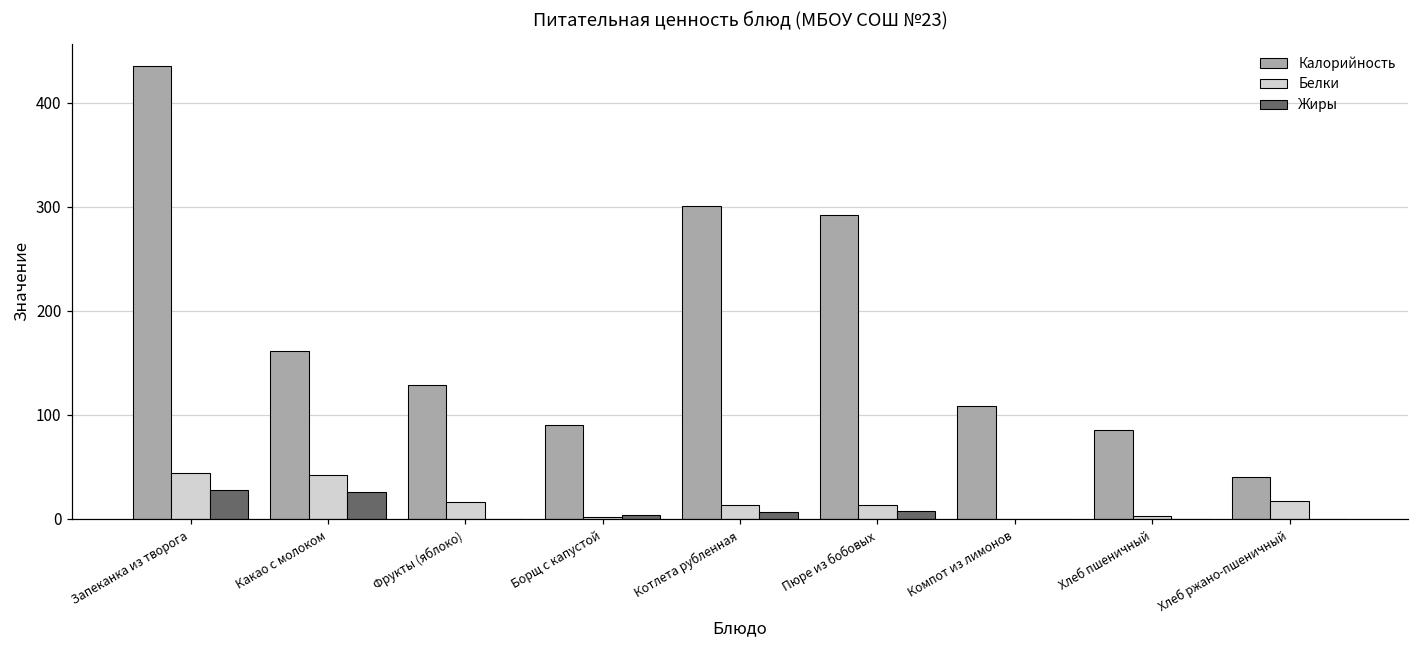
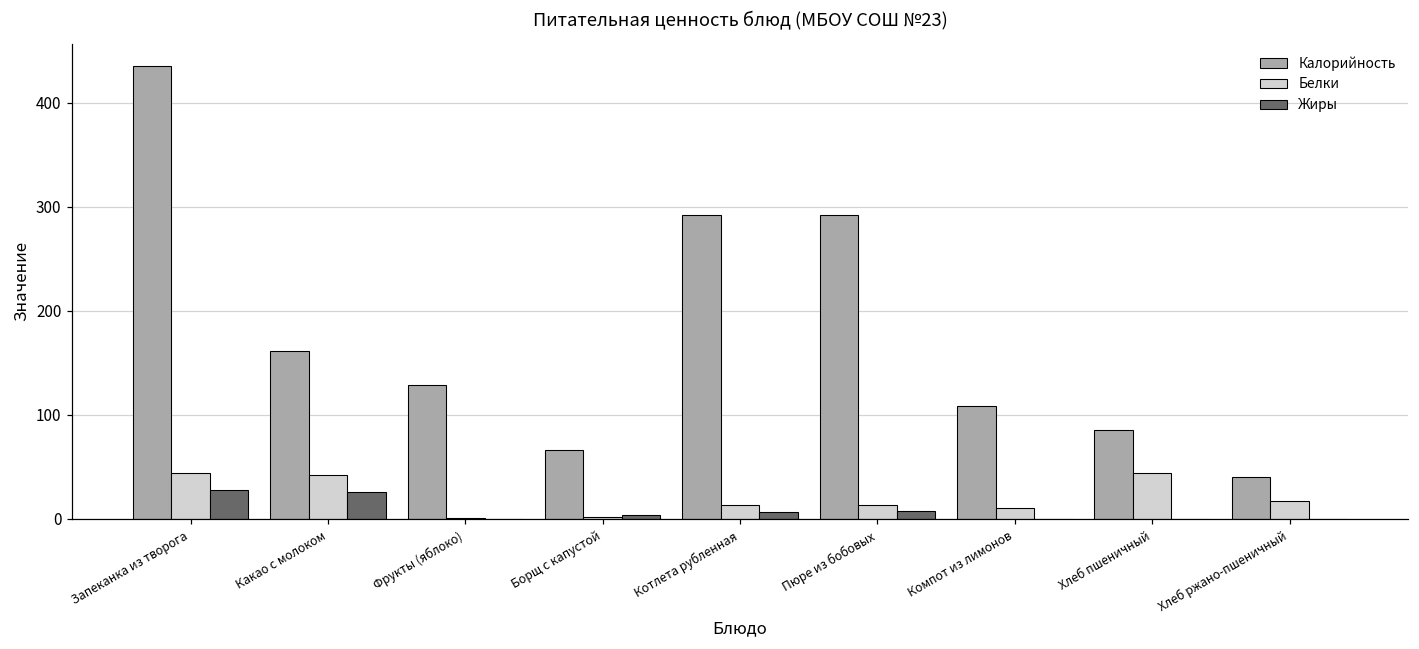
Белки, Фрукты (яблоко): 20 -> 0
Калорийность, Борщ с капустой: 90 -> 70
Калорийность, Котлета рубленная: 300 -> 290
Белки, Компот из лимонов: 0 -> 10
Белки, Хлеб пшеничный: 0 -> 40
